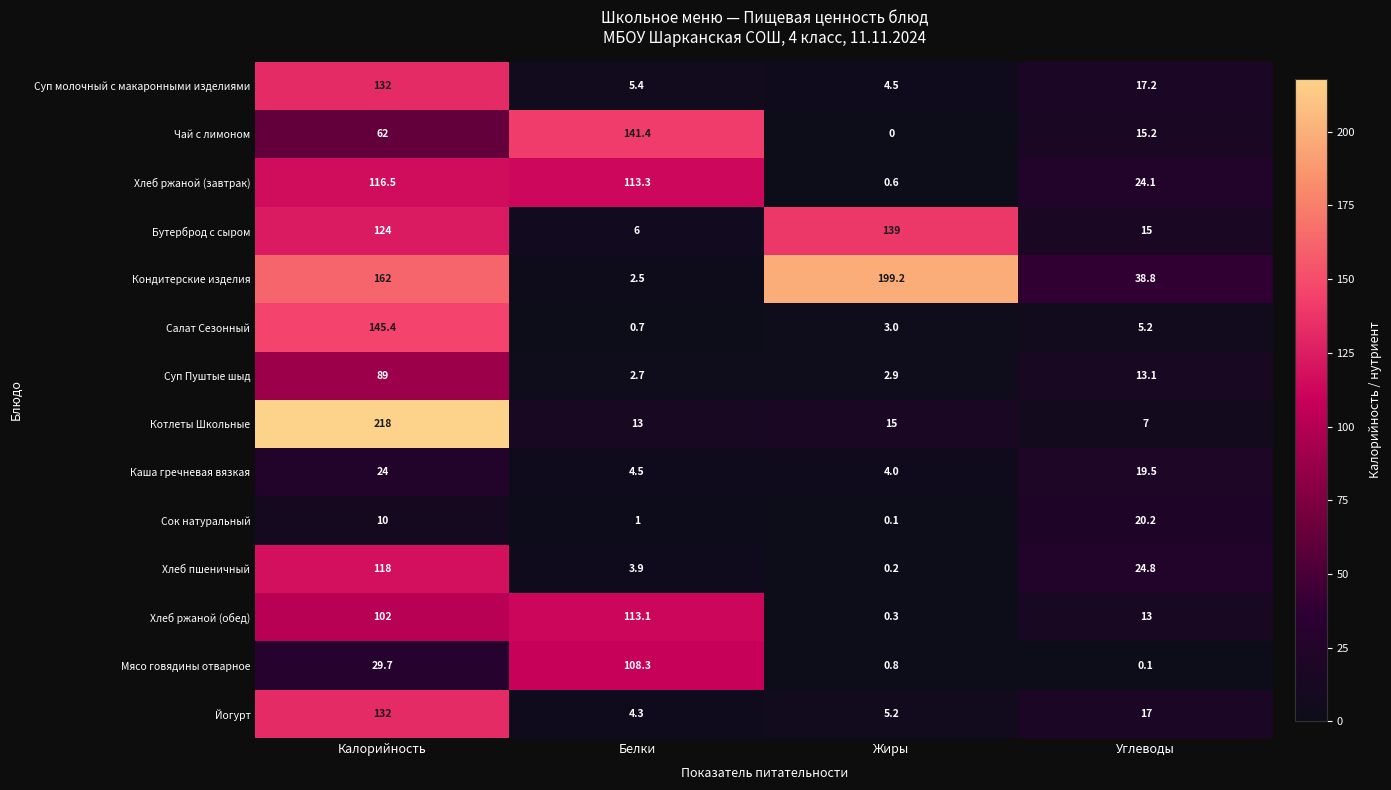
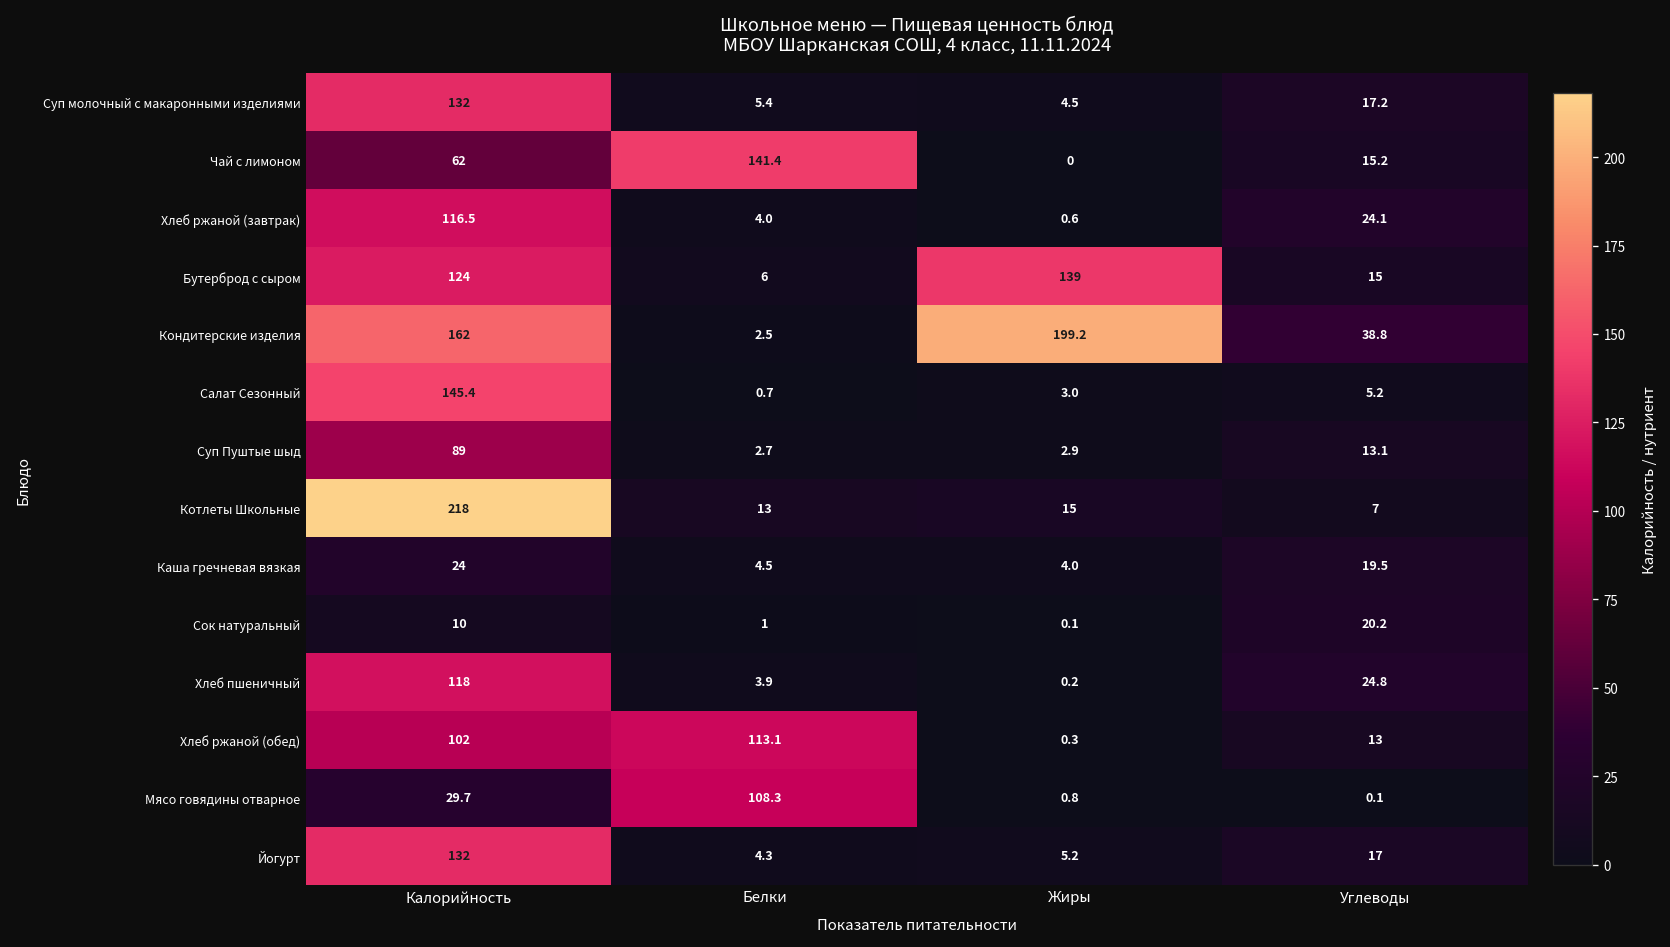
Хлеб ржаной (завтрак), Белки: 113.3 -> 4.0
